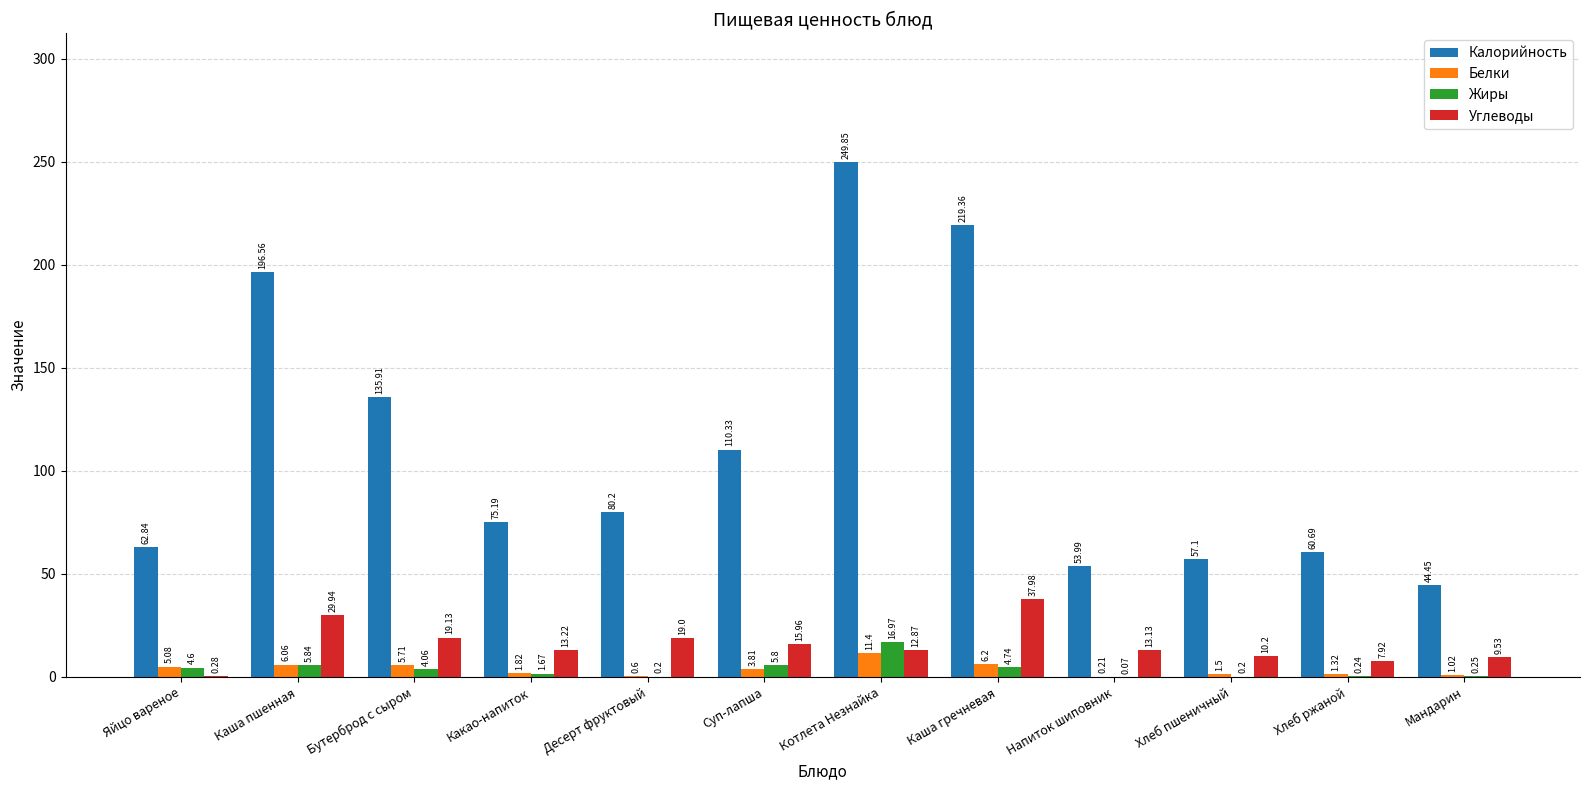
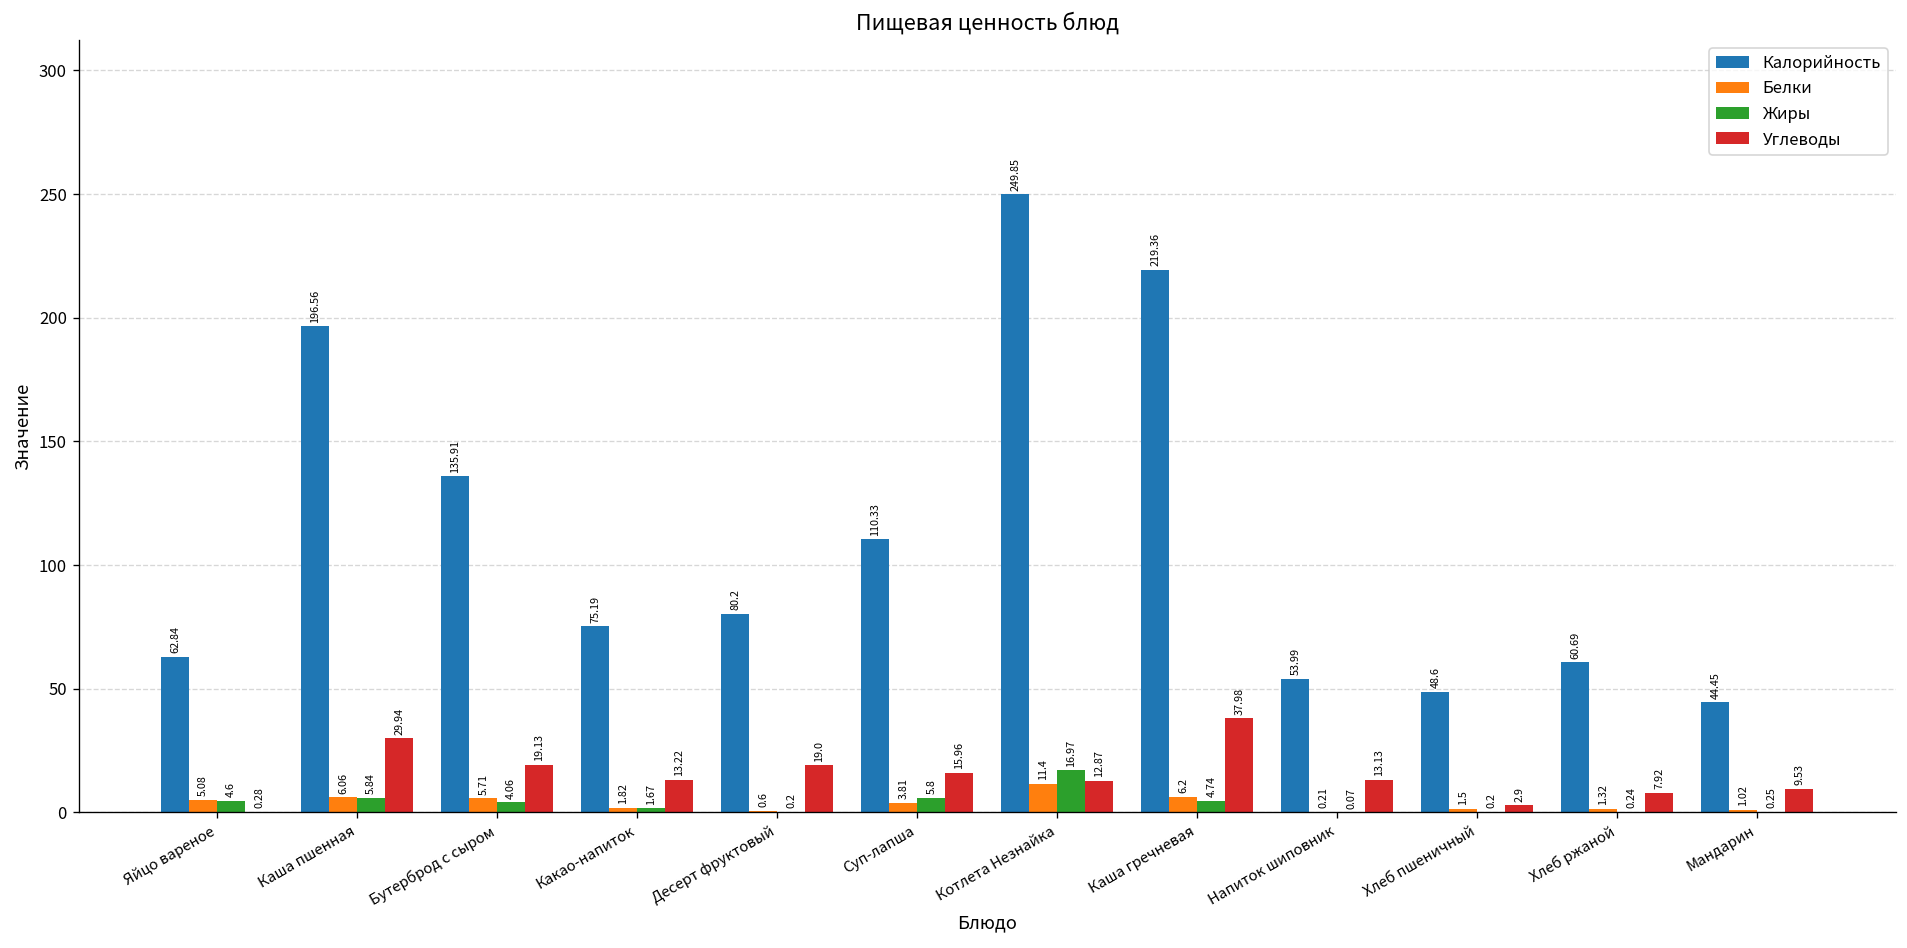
Калорийность, Хлеб пшеничный: 57.1 -> 48.6
Углеводы, Хлеб пшеничный: 10.2 -> 2.9
